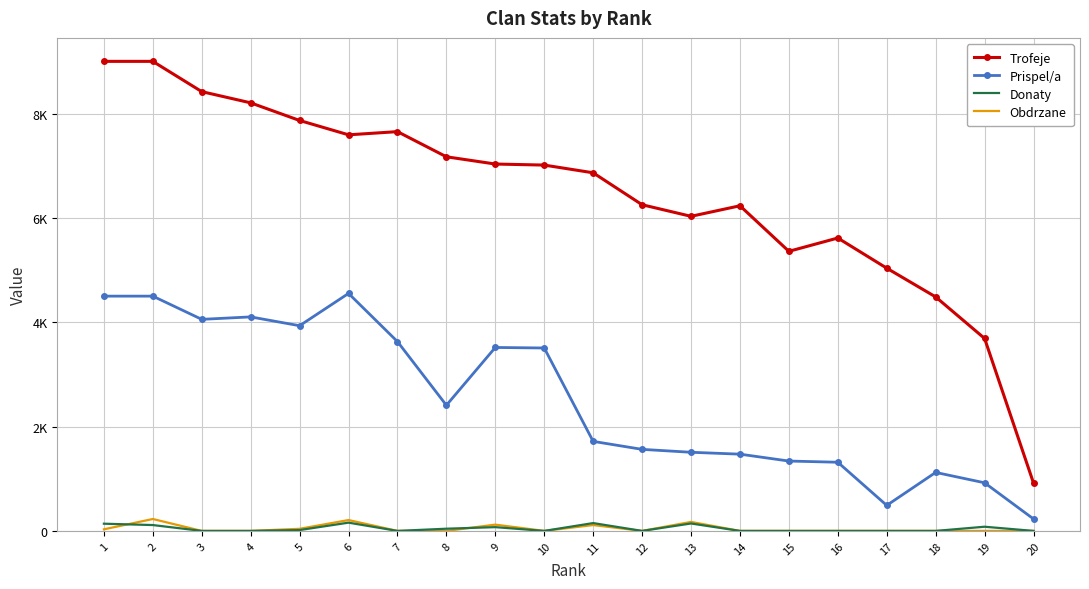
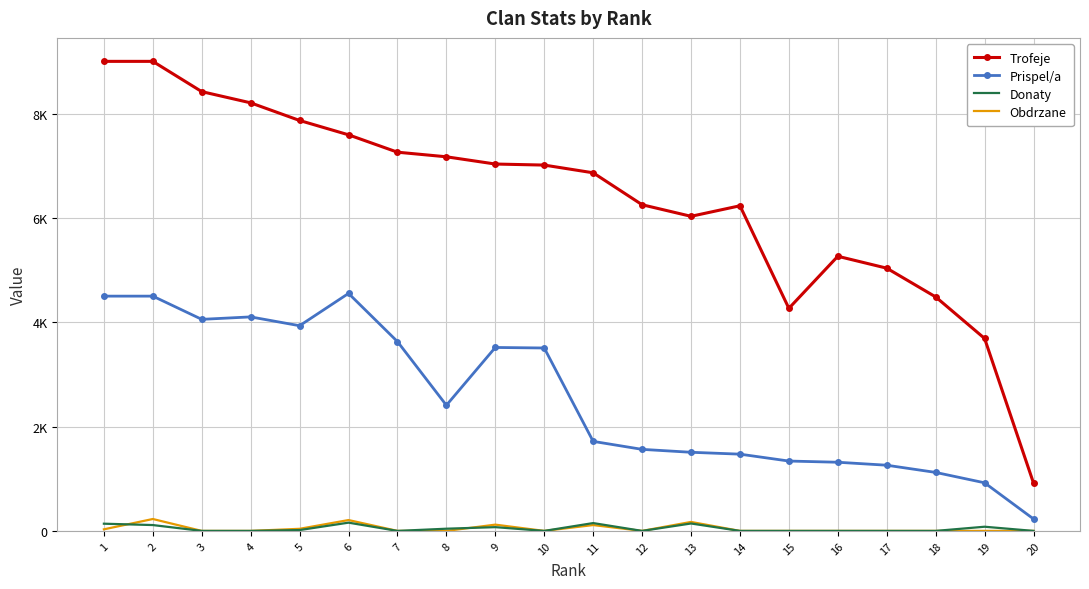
Trofeje, 7: 7700 -> 7300
Trofeje, 15: 5400 -> 4300
Trofeje, 16: 5600 -> 5300
Prispel/a, 17: 500 -> 1300
